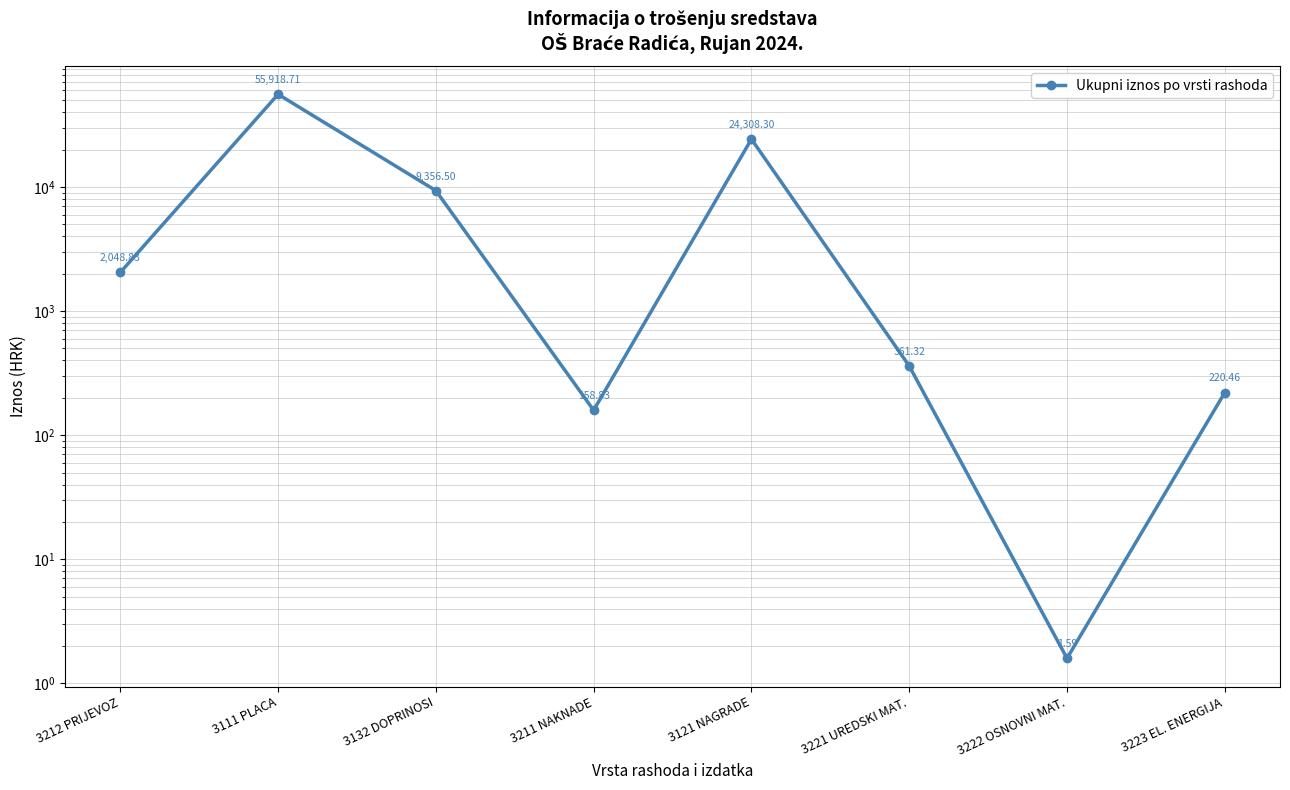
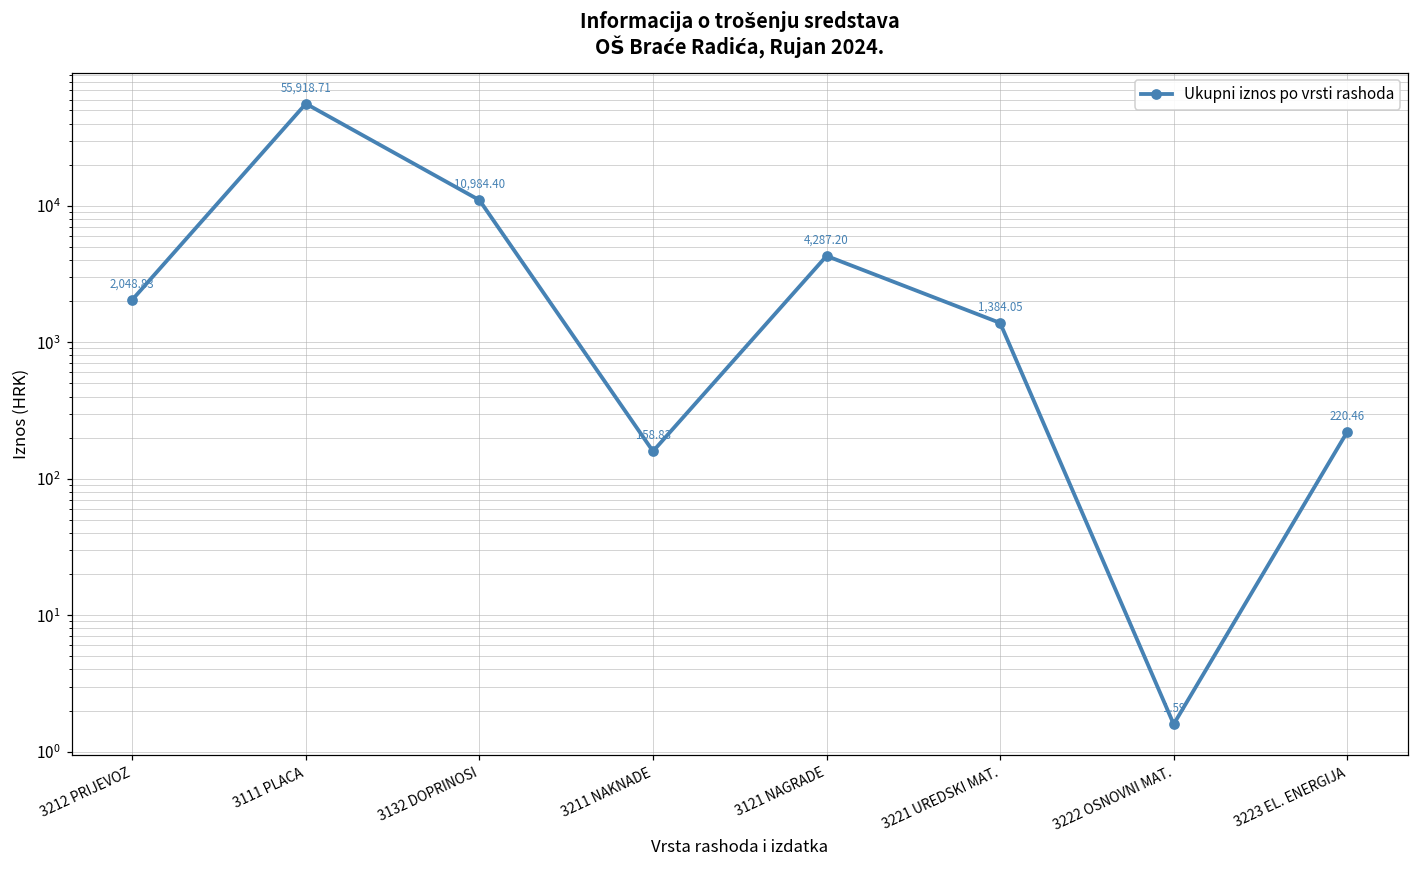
3132 DOPRINOSI: 9,356.50 -> 10,984.40
3121 NAGRADE: 24,308.30 -> 4,287.20
3221 UREDSKI MAT.: 361.32 -> 1,384.05
